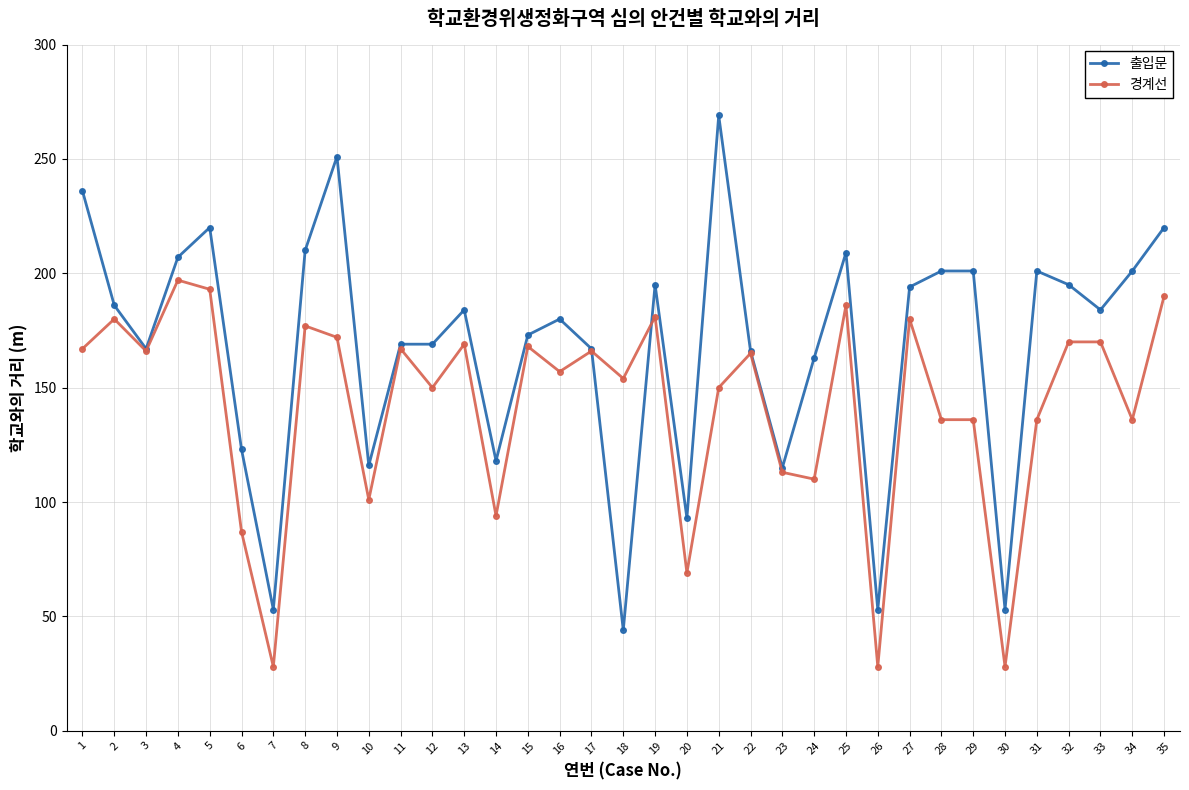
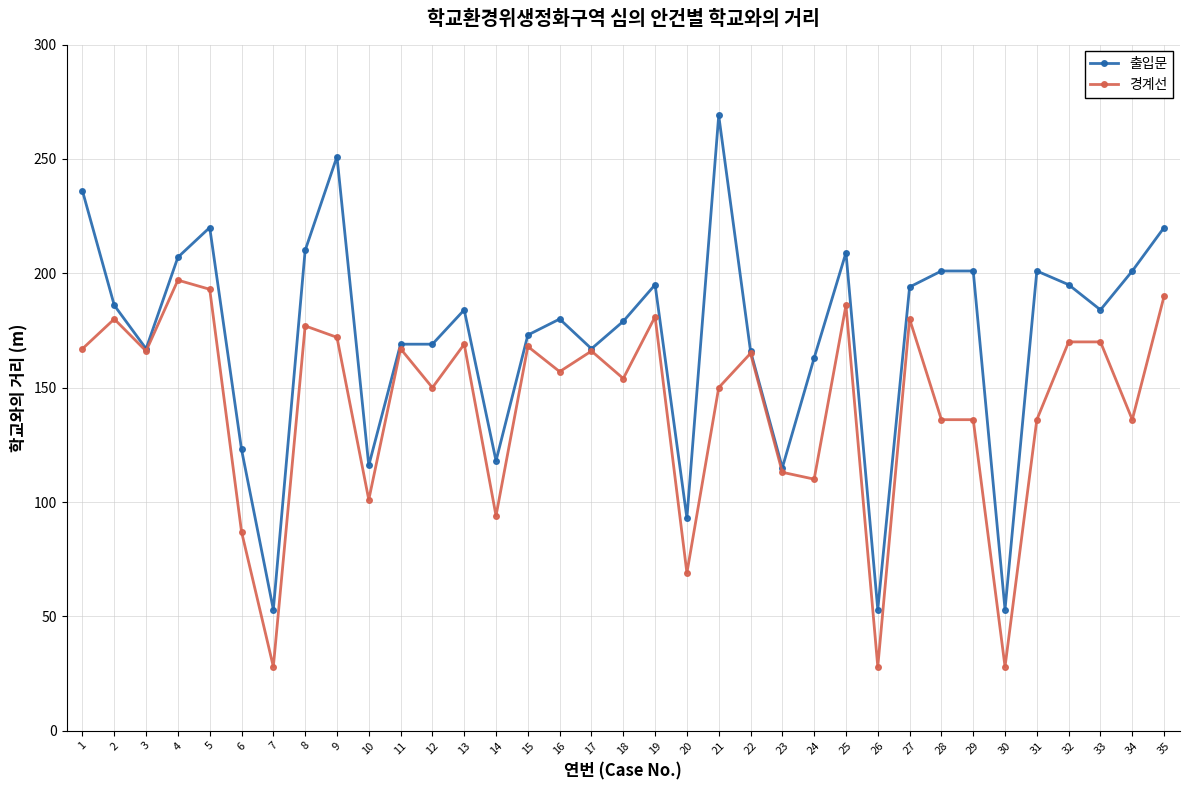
출입문, 18: 44 -> 179
